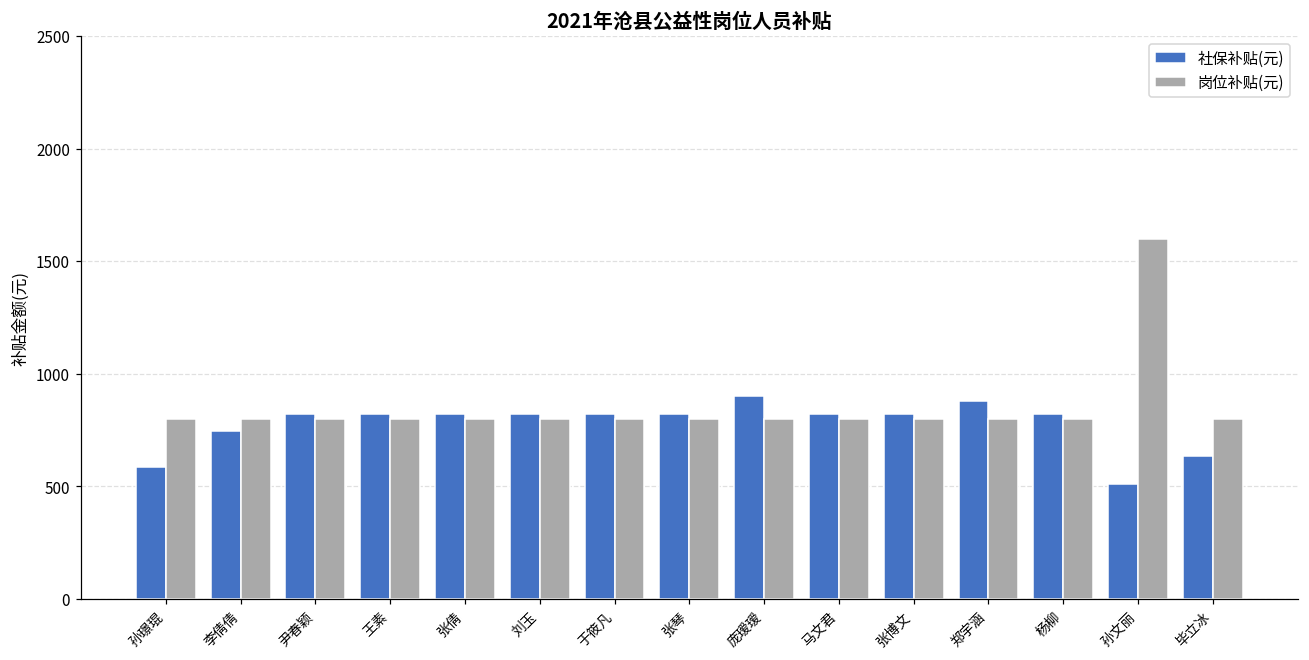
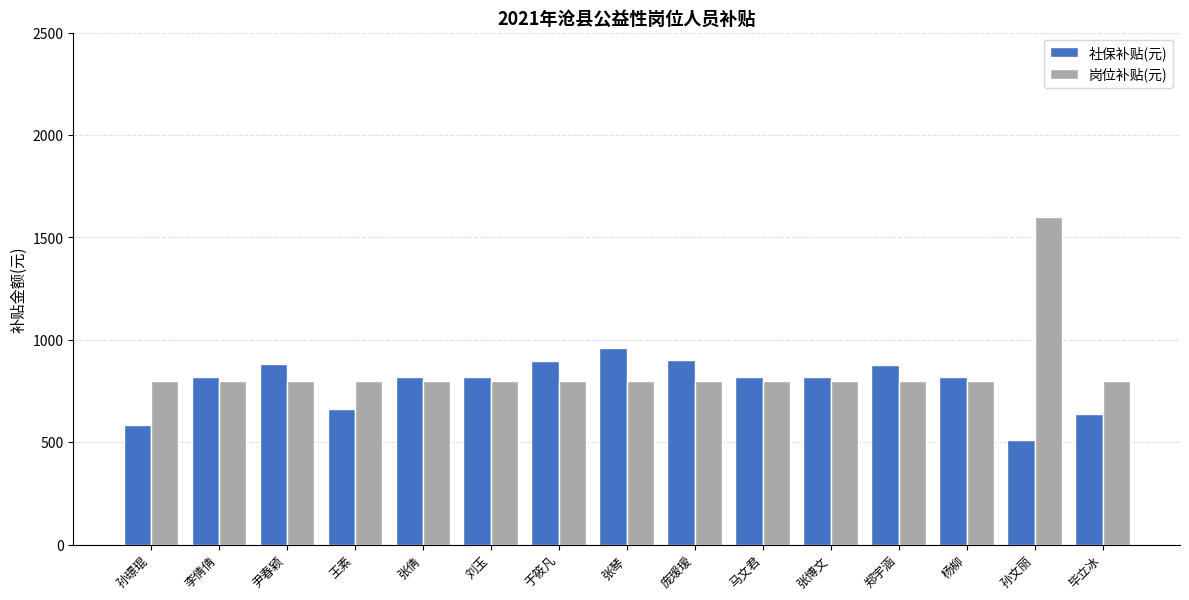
社保补贴(元), 李倩倩: 750 -> 820
社保补贴(元), 尹春颖: 820 -> 880
社保补贴(元), 王素: 820 -> 660
社保补贴(元), 于筱凡: 820 -> 890
社保补贴(元), 张琴: 820 -> 960
